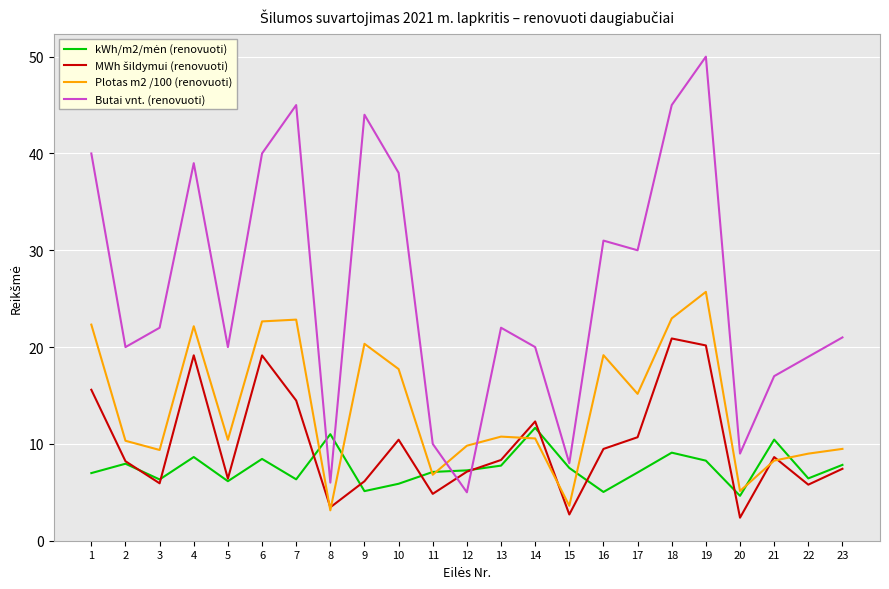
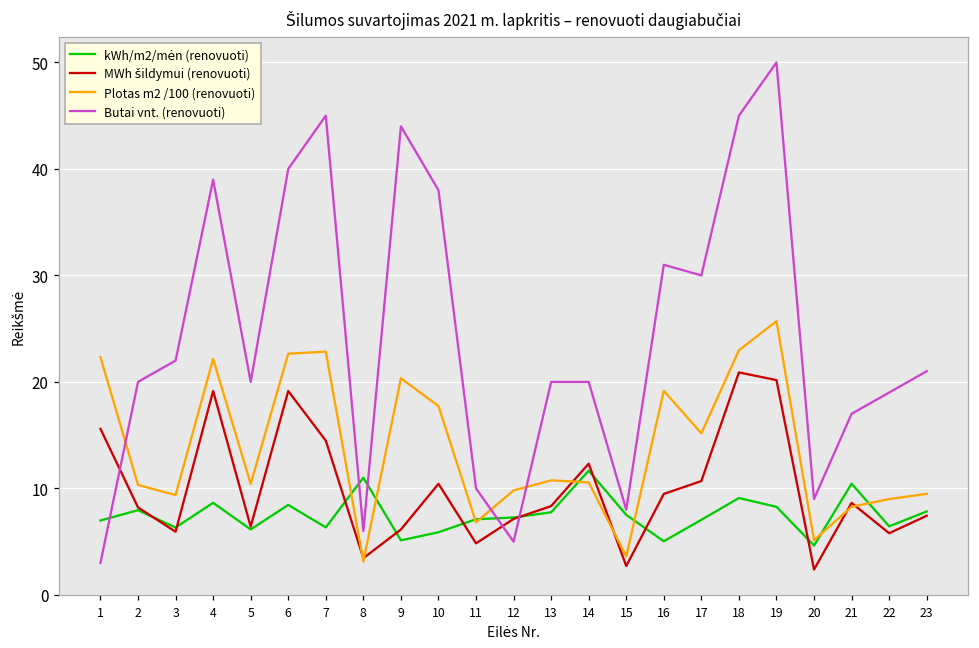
Butai vnt. (renovuoti), 1: 40 -> 3
Butai vnt. (renovuoti), 13: 22 -> 20
